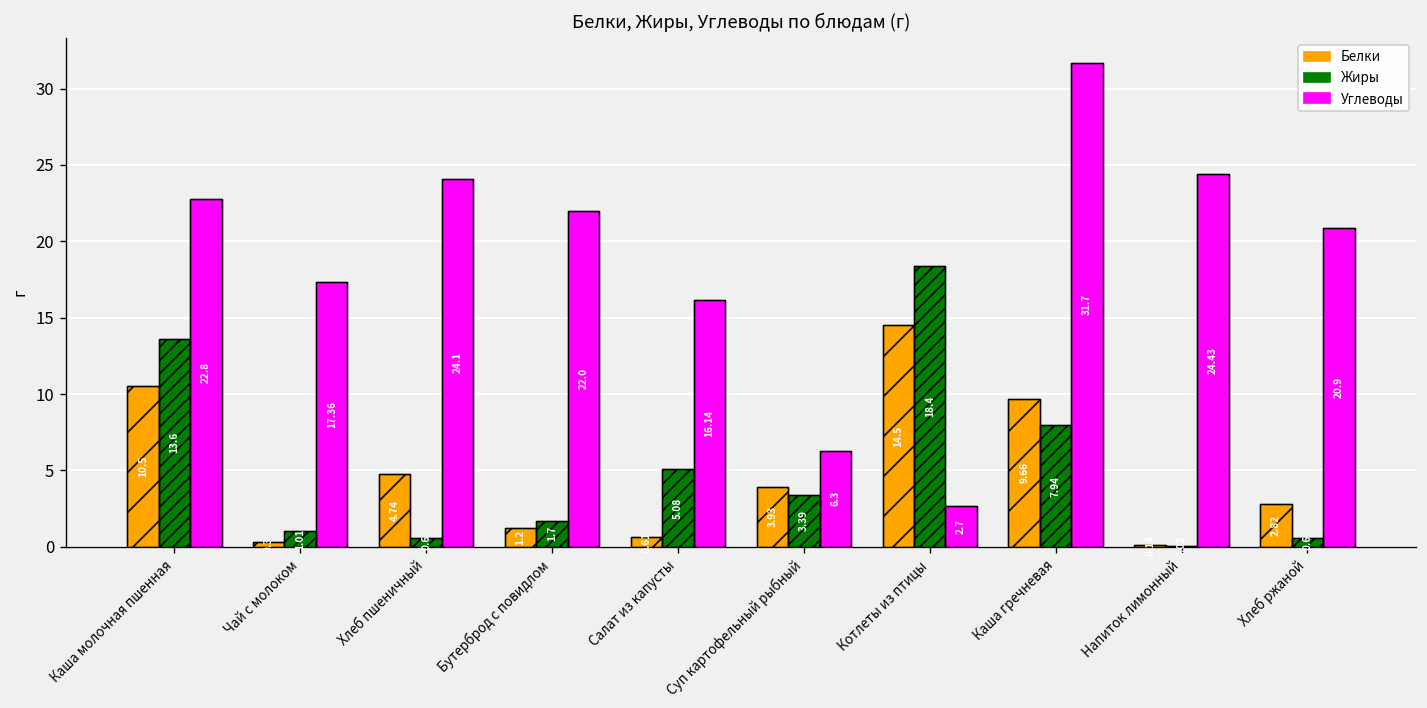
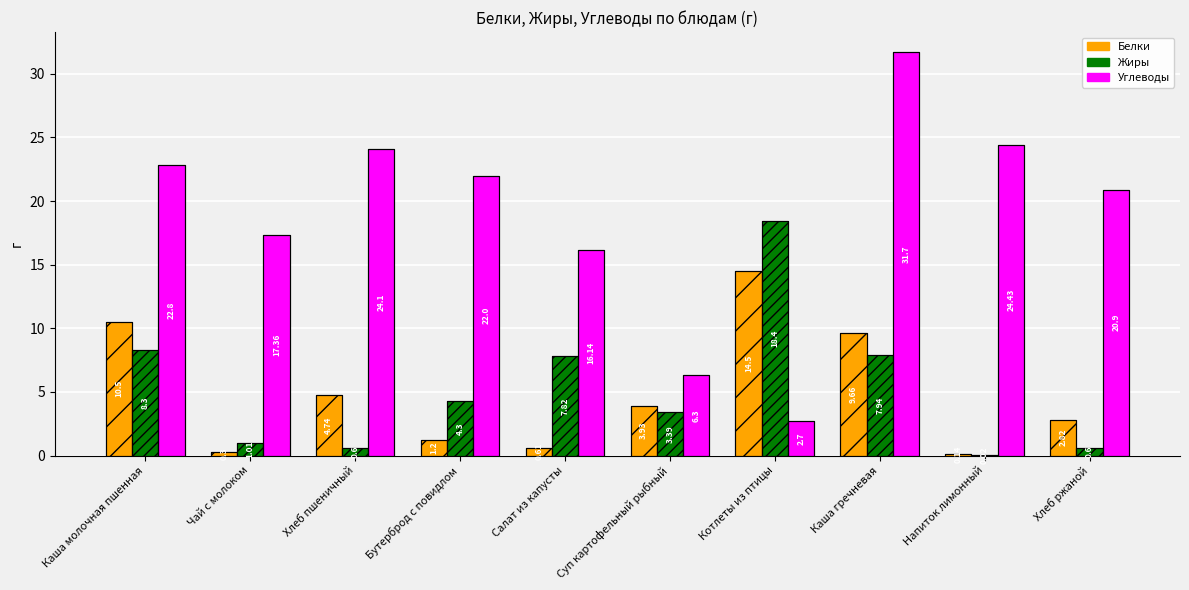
Жиры, Каша молочная пшенная: 13.6 -> 8.3
Жиры, Бутерброд с повидлом: 1.7 -> 4.3
Жиры, Салат из капусты: 5.08 -> 7.82
